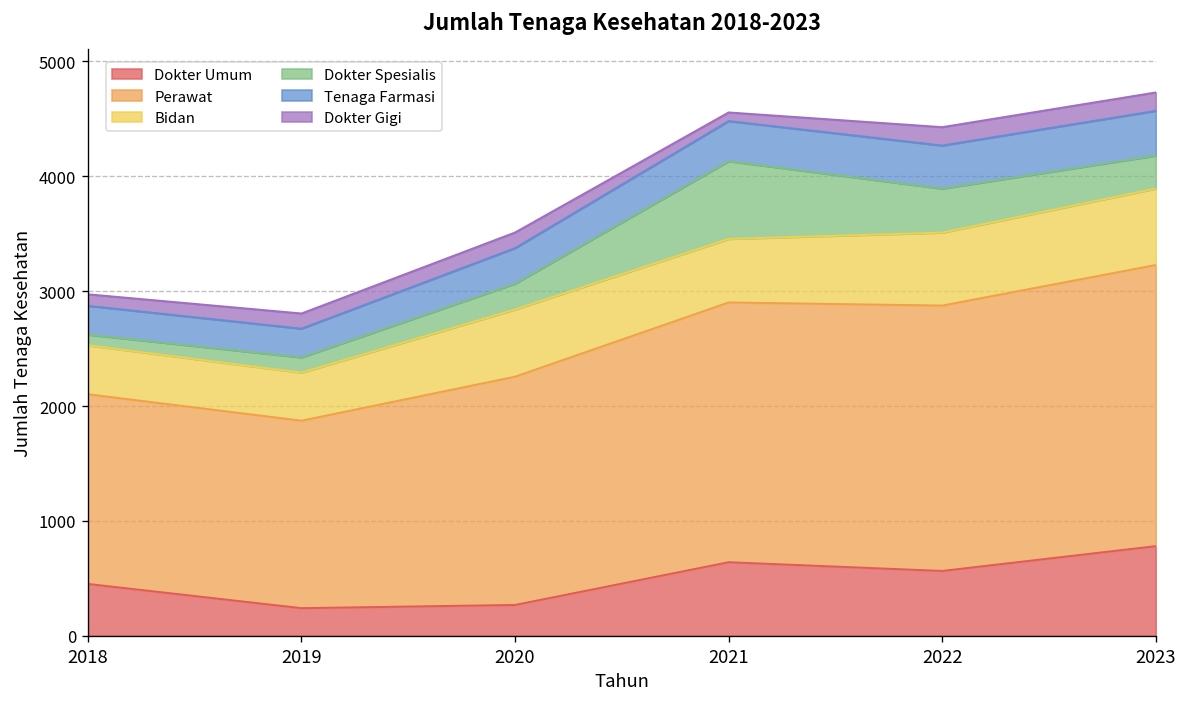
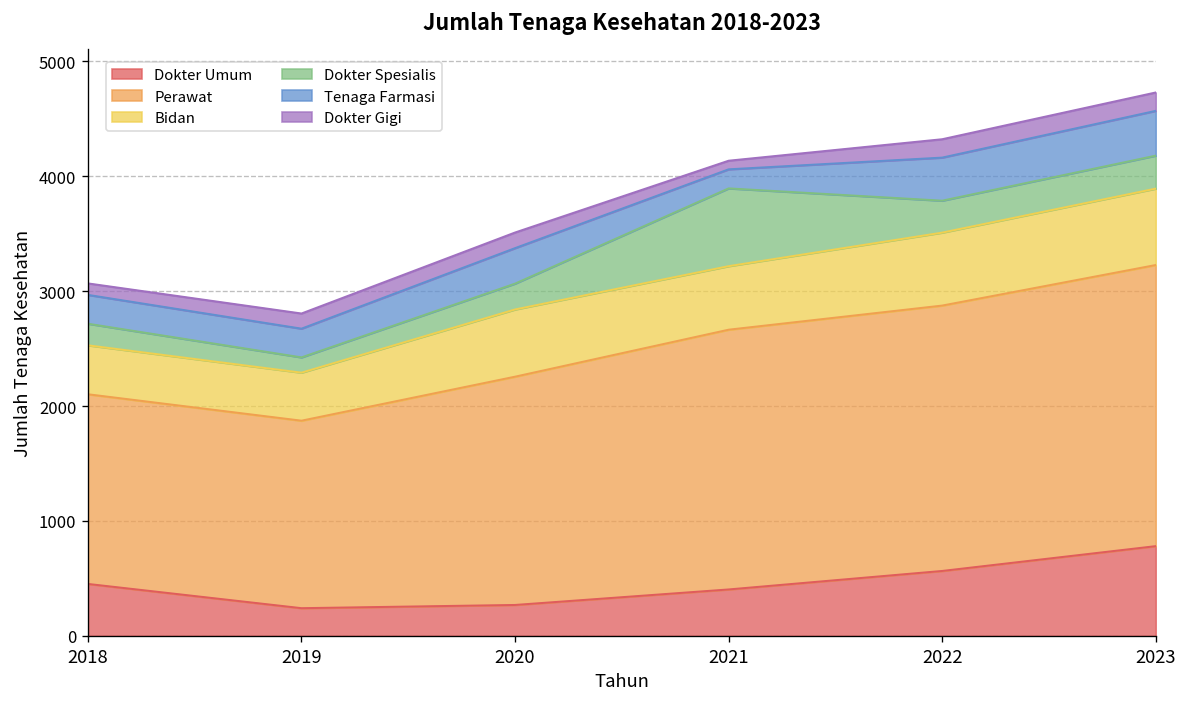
Dokter Spesialis, 2018: 100 -> 200
Dokter Umum, 2021: 600 -> 400
Tenaga Farmasi, 2021: 300 -> 200
Dokter Spesialis, 2022: 400 -> 300
